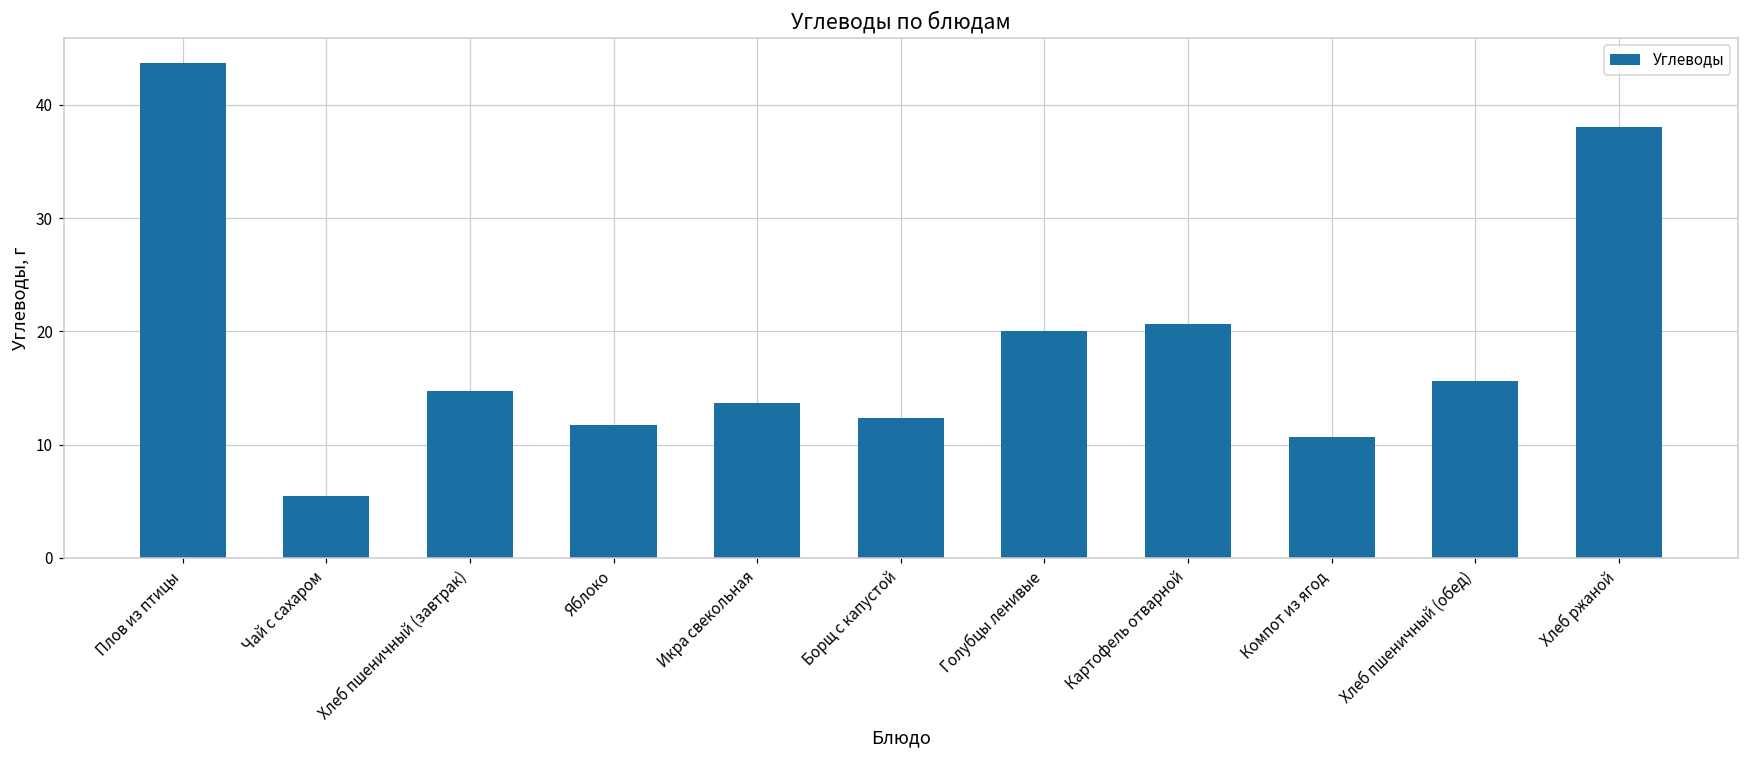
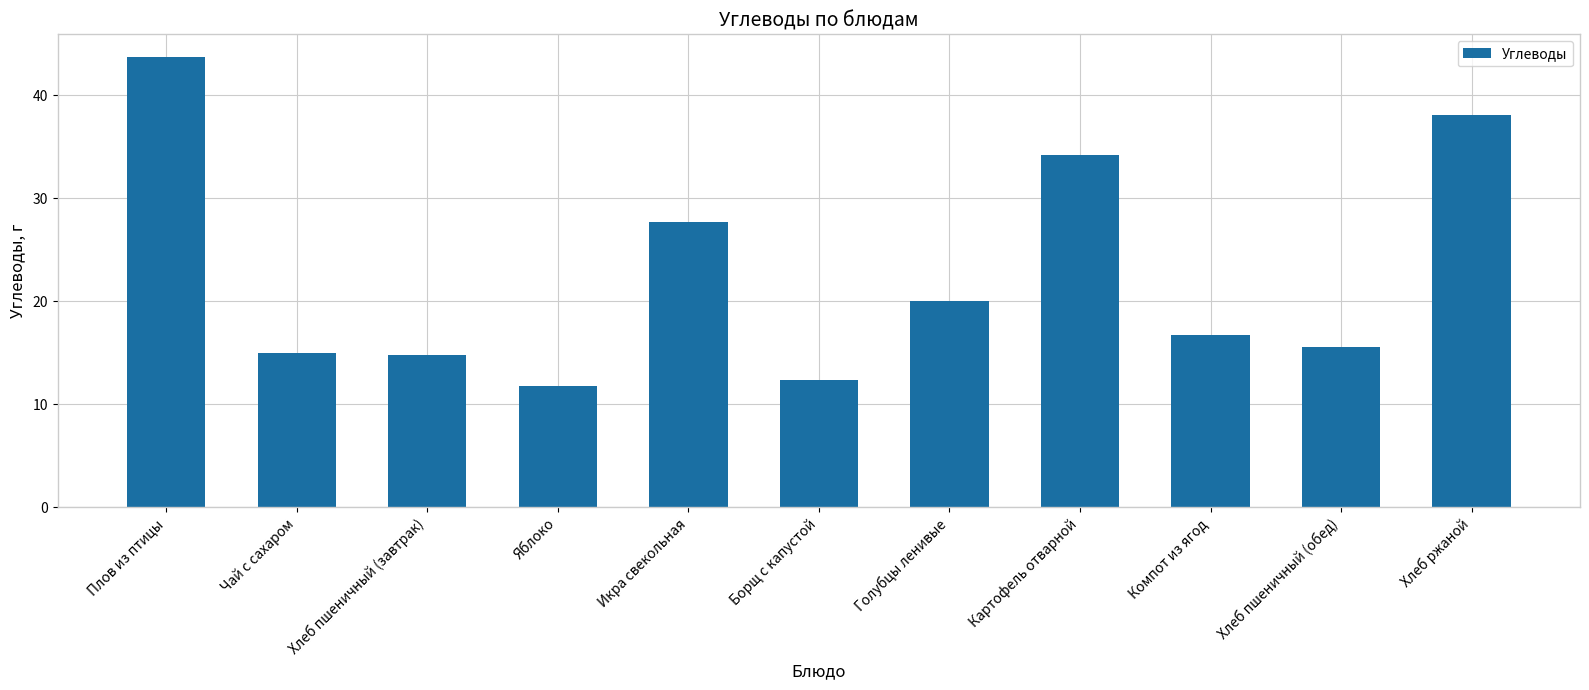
Чай с сахаром: 5.5 -> 15.0
Икра свекольная: 13.7 -> 27.7
Картофель отварной: 20.7 -> 34.2
Компот из ягод: 10.7 -> 16.7
